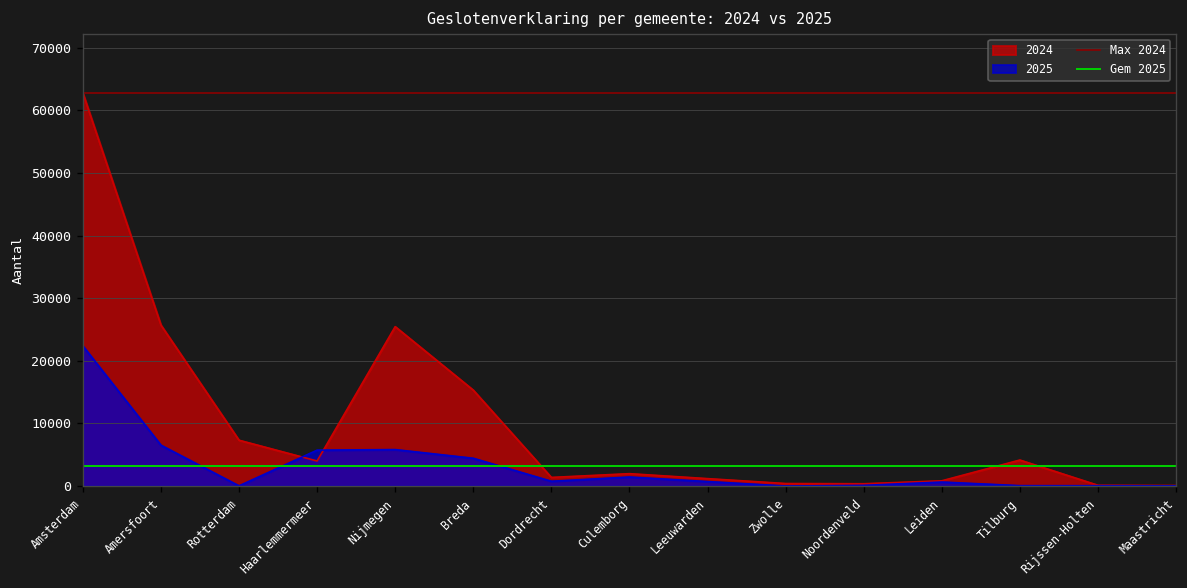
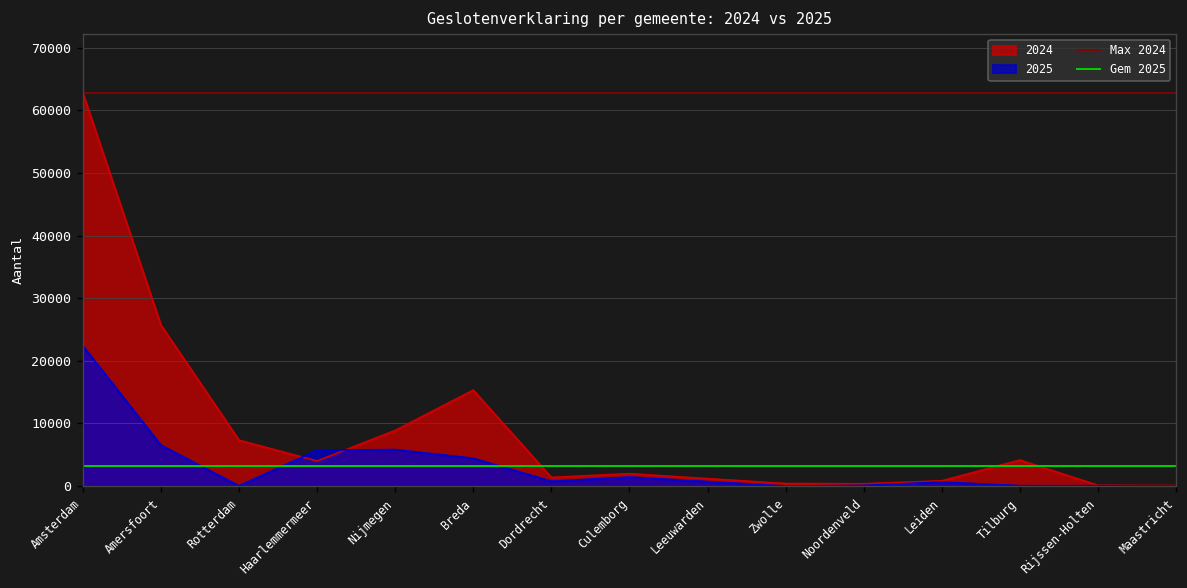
2024, Nijmegen: 25000 -> 9000
